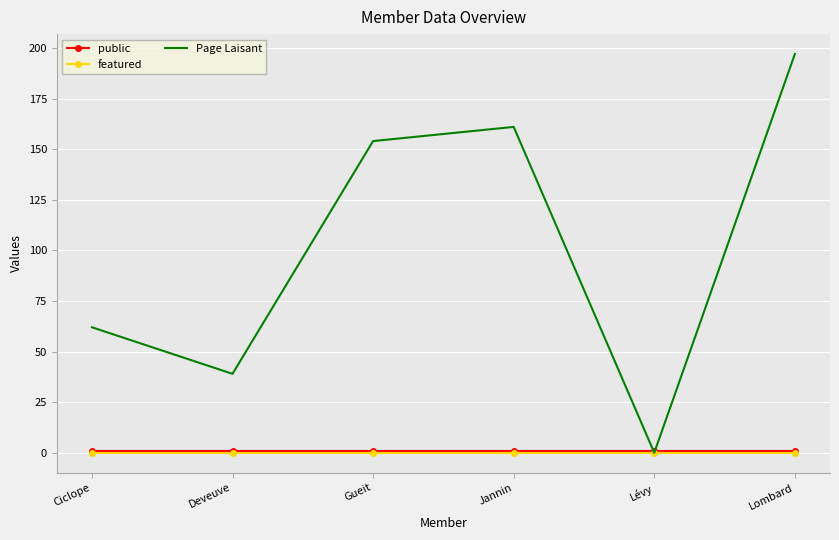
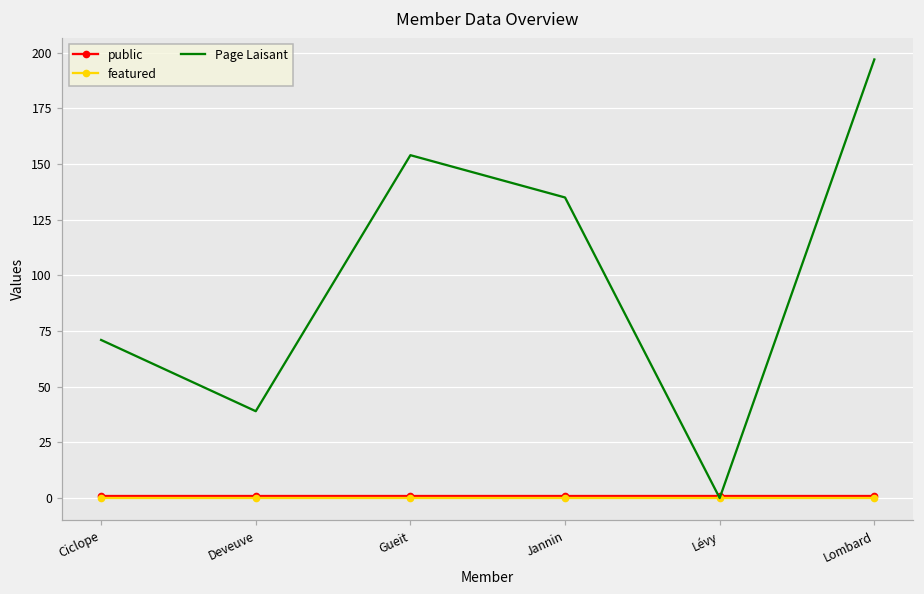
Page Laisant, Ciclope: 62 -> 71
Page Laisant, Jannin: 161 -> 135
